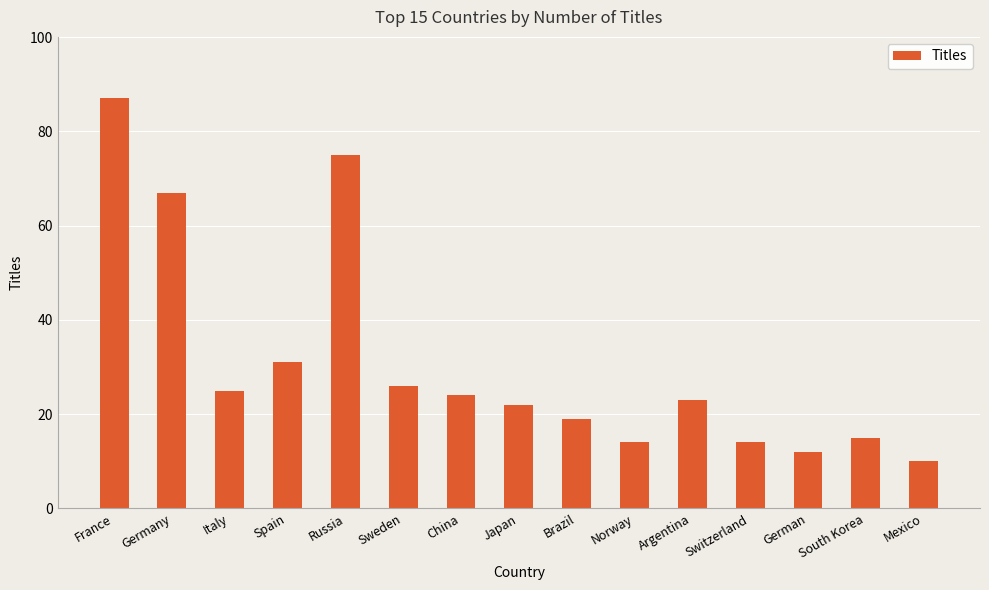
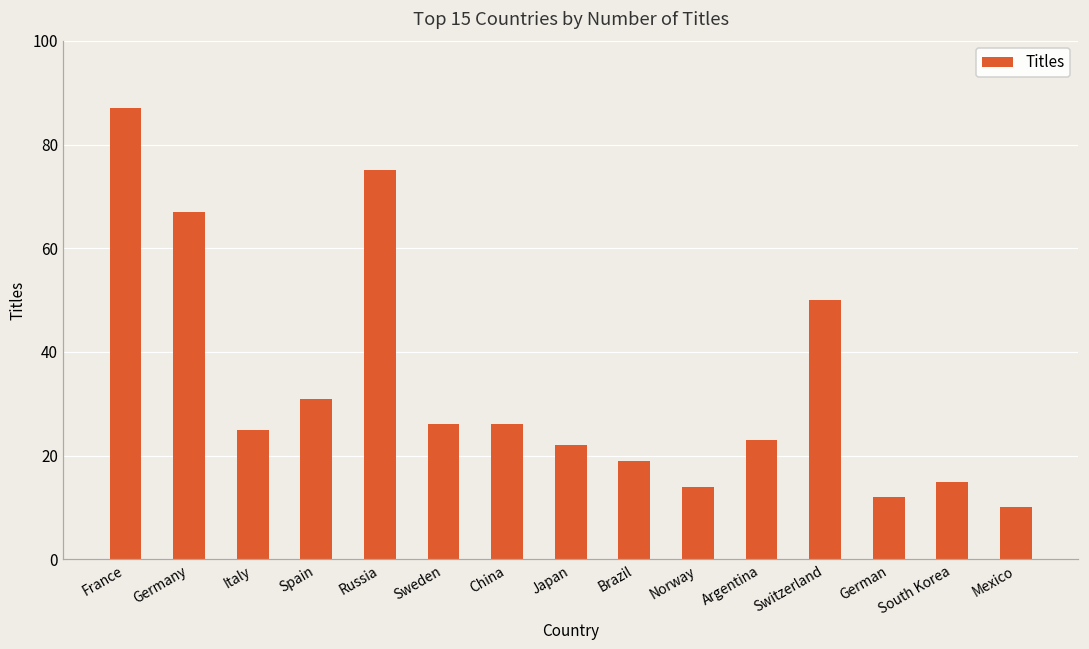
China: 24 -> 26
Switzerland: 14 -> 50
